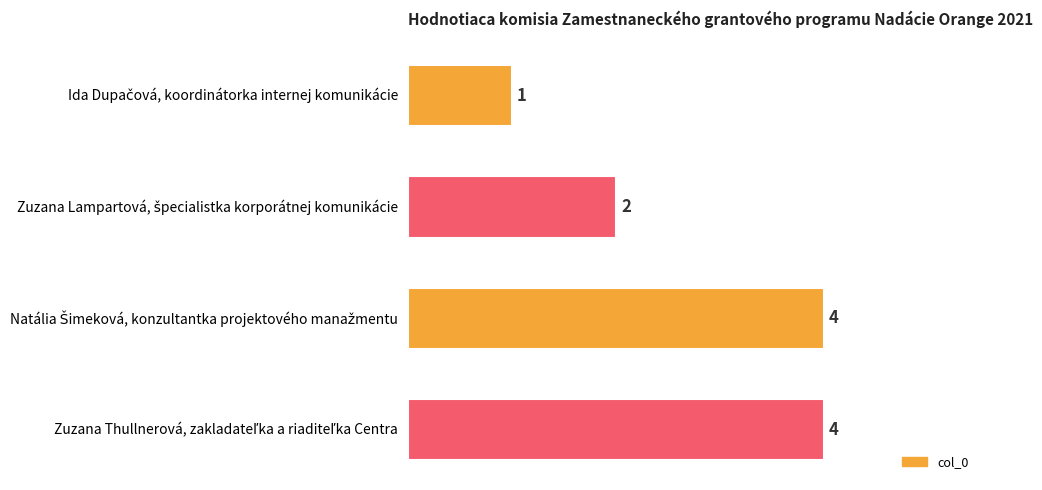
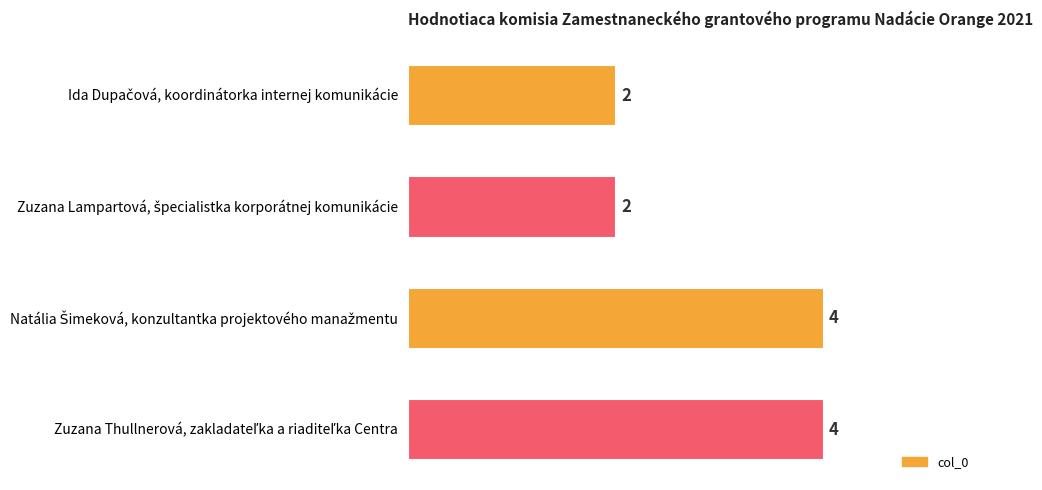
Ida Dupačová, koordinátorka internej komunikácie: 1 -> 2
